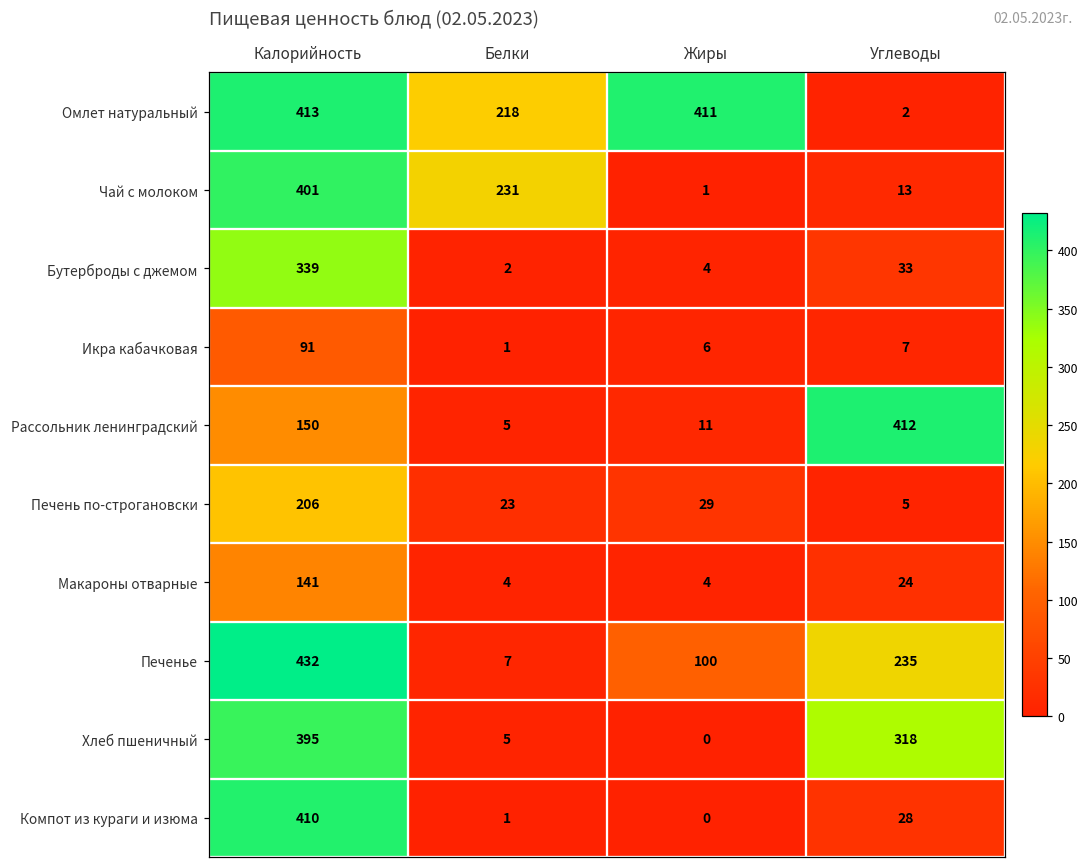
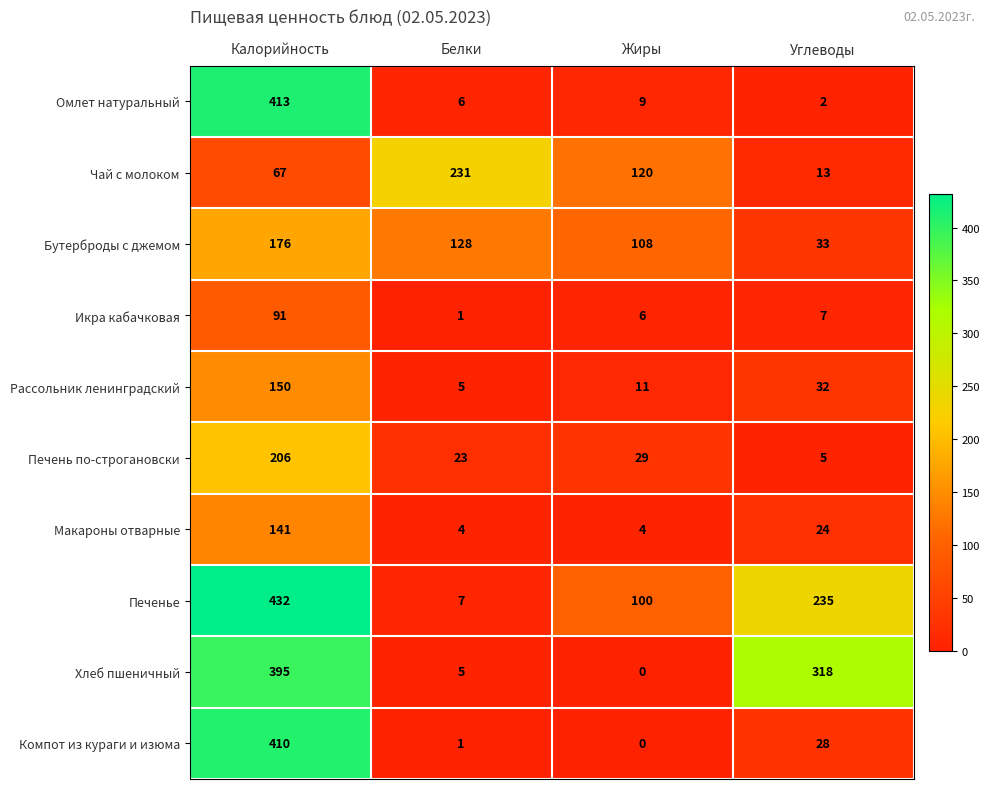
Омлет натуральный, Белки: 218 -> 6
Омлет натуральный, Жиры: 411 -> 9
Чай с молоком, Калорийность: 401 -> 67
Чай с молоком, Жиры: 1 -> 120
Бутерброды с джемом, Калорийность: 339 -> 176
Бутерброды с джемом, Белки: 2 -> 128
Бутерброды с джемом, Жиры: 4 -> 108
Рассольник ленинградский, Углеводы: 412 -> 32
